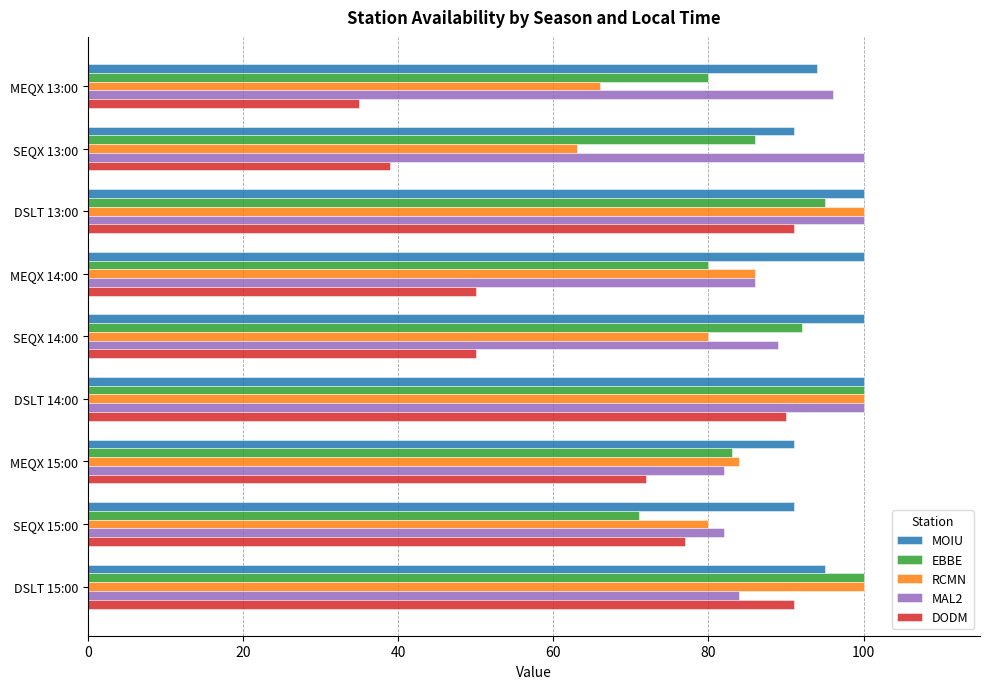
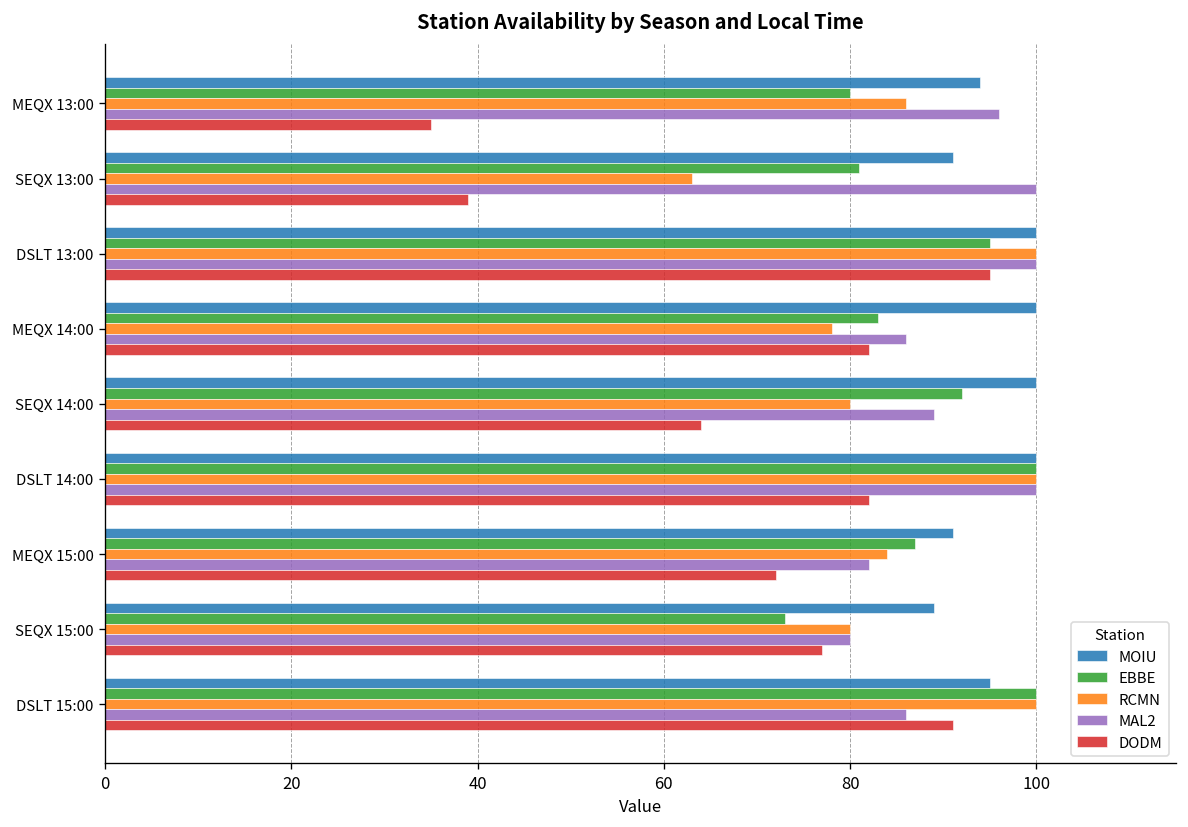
RCMN, MEQX 13:00: 66 -> 86
EBBE, SEQX 13:00: 86 -> 81
DODM, DSLT 13:00: 91 -> 95
EBBE, MEQX 14:00: 80 -> 83
RCMN, MEQX 14:00: 86 -> 78
DODM, MEQX 14:00: 50 -> 82
DODM, SEQX 14:00: 50 -> 64
DODM, DSLT 14:00: 90 -> 82
EBBE, MEQX 15:00: 83 -> 87
MOIU, SEQX 15:00: 91 -> 89
EBBE, SEQX 15:00: 71 -> 73
MAL2, SEQX 15:00: 82 -> 80
MAL2, DSLT 15:00: 84 -> 86
